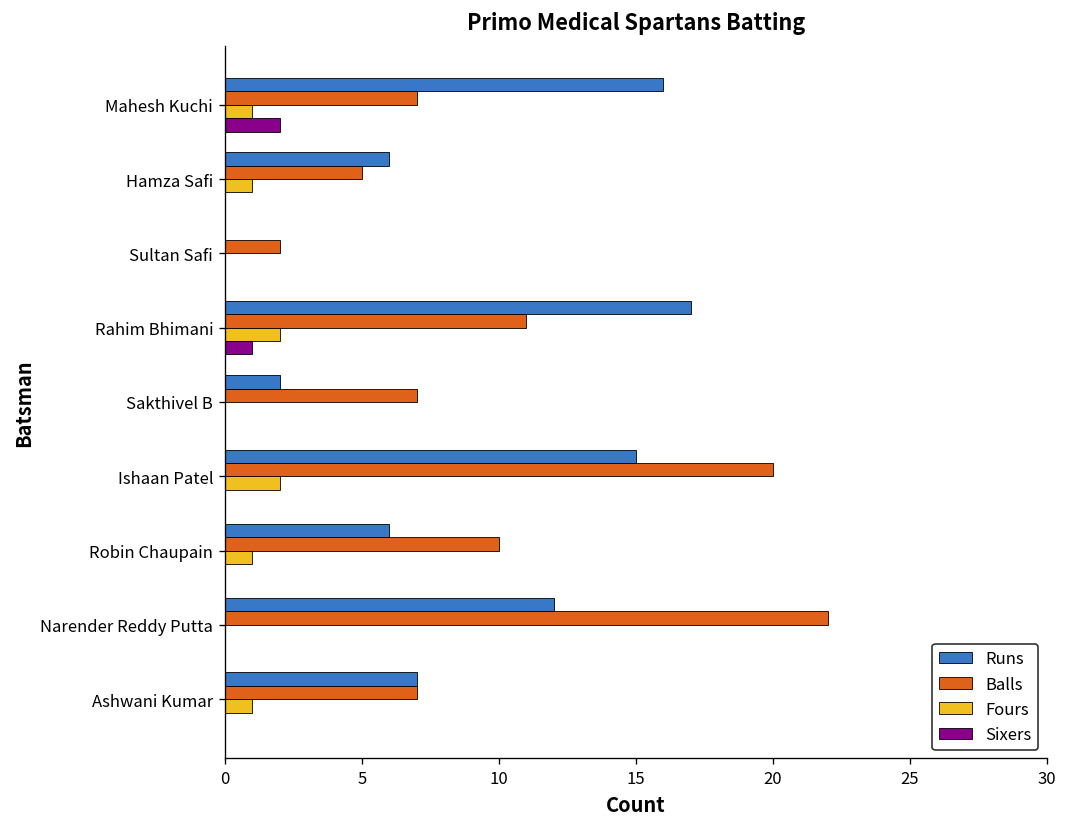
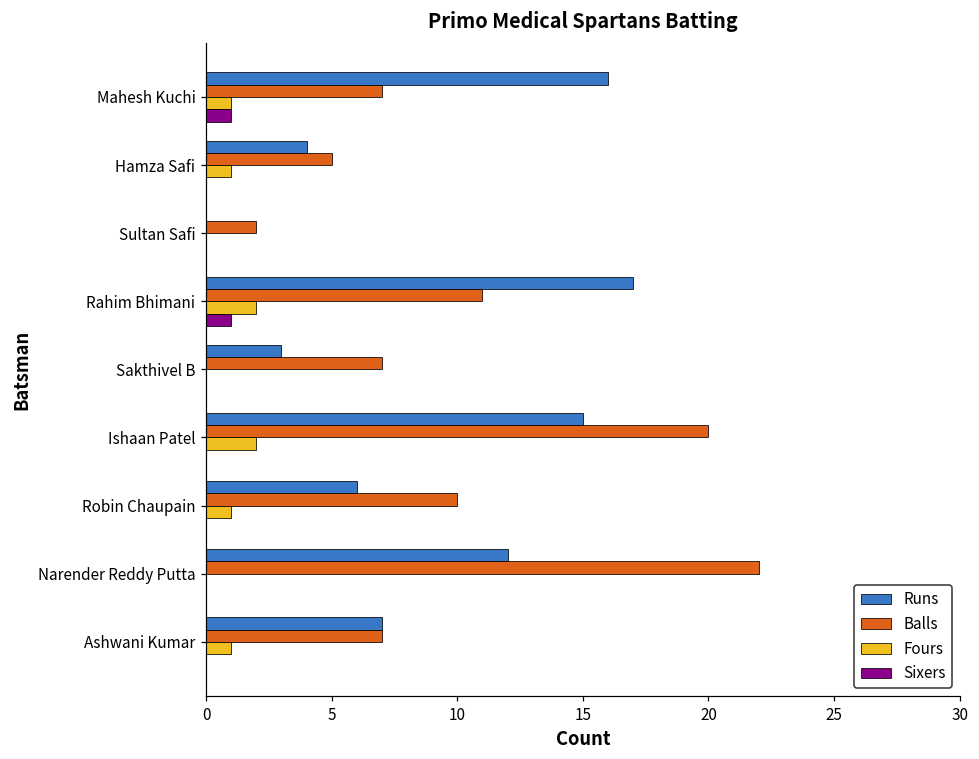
Sixers, Mahesh Kuchi: 2 -> 1
Runs, Hamza Safi: 6 -> 4
Runs, Sakthivel B: 2 -> 3
